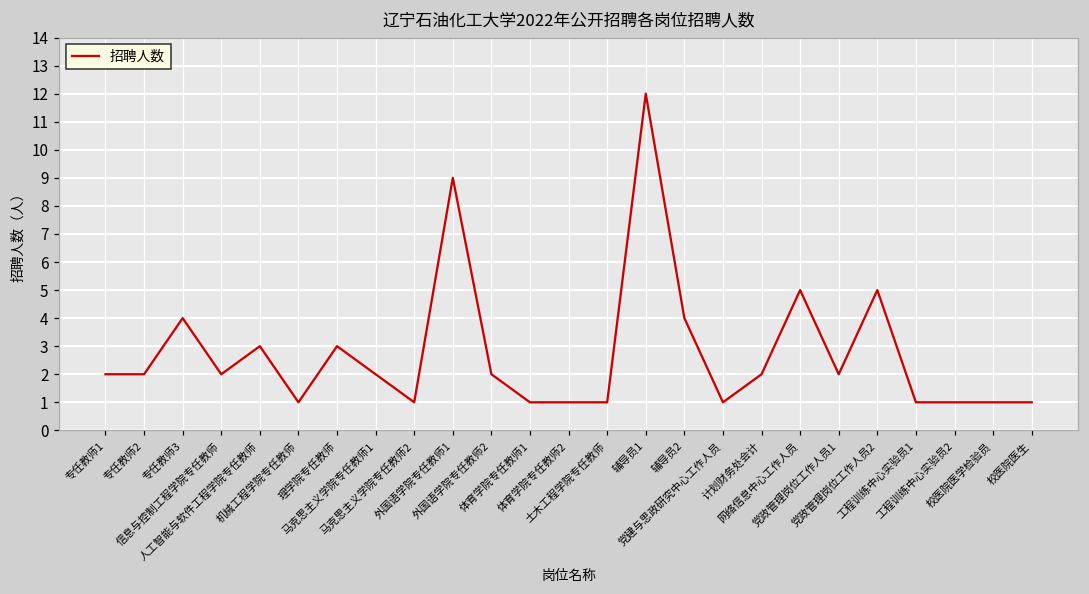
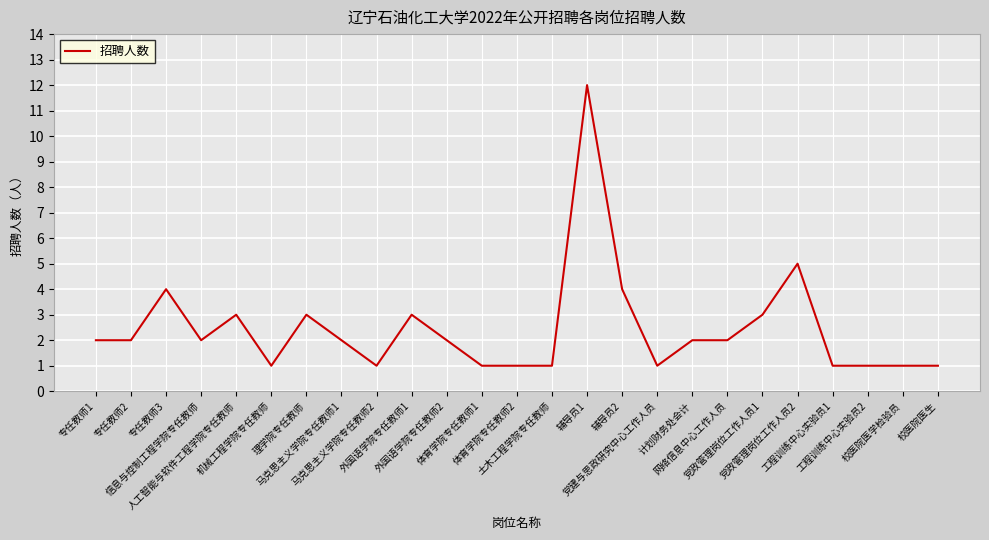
外国语学院专任教师1: 9 -> 3
网络信息中心工作人员: 5 -> 2
党政管理岗位工作人员1: 2 -> 3
